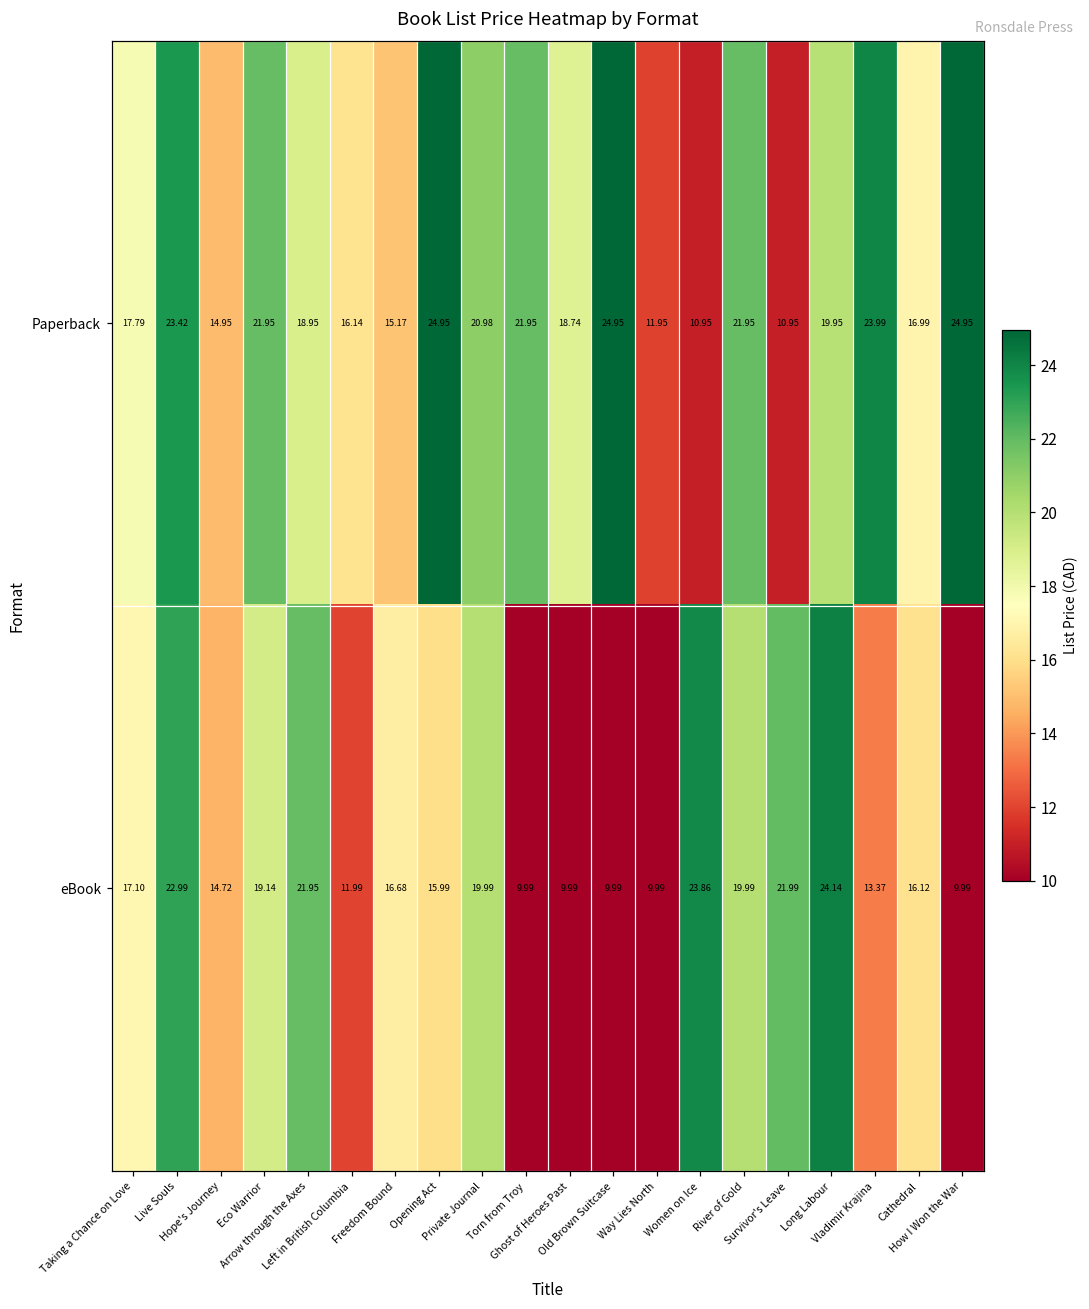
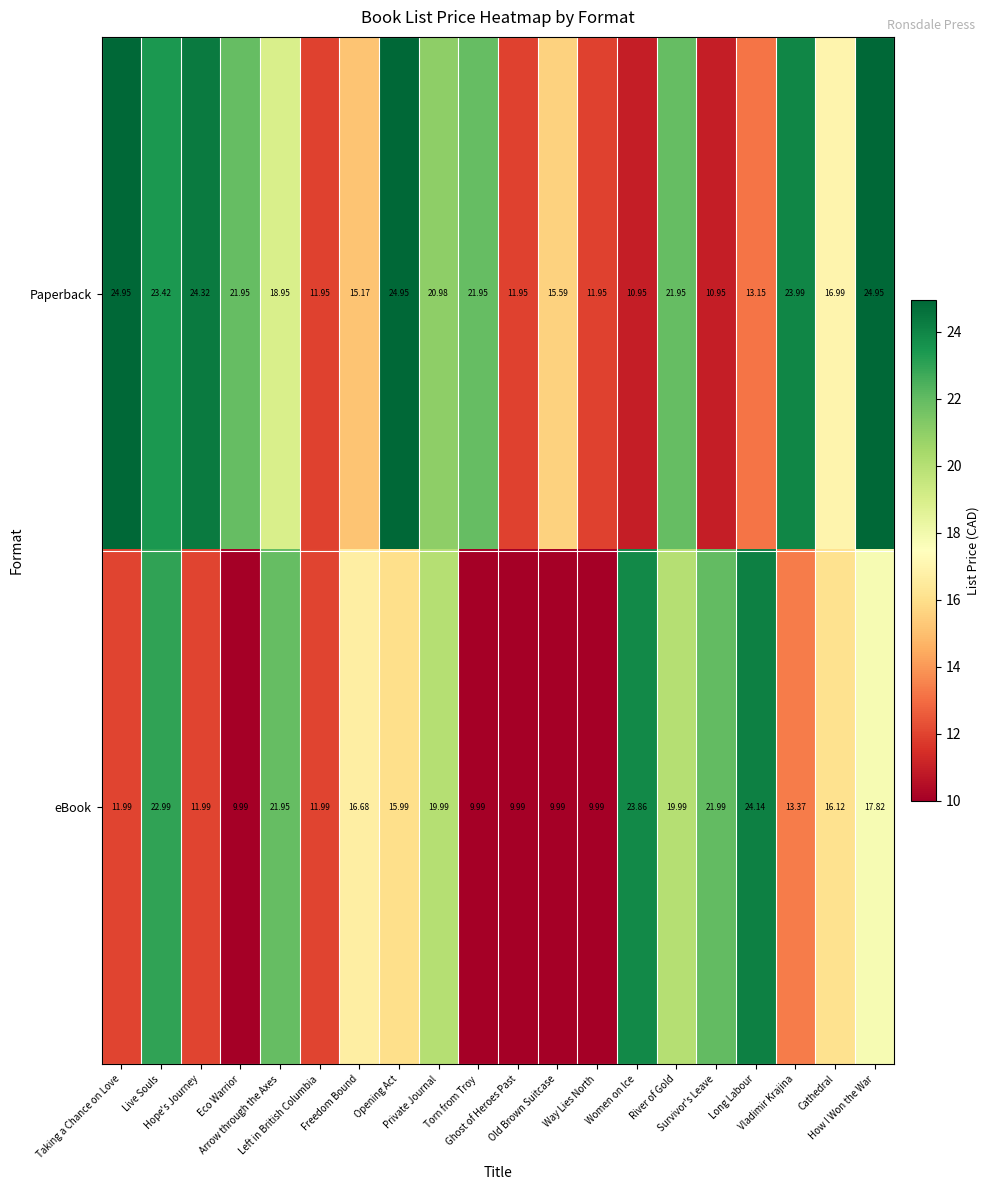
Paperback, Taking a Chance on Love: 17.79 -> 24.95
Paperback, Hope's Journey: 14.95 -> 24.32
Paperback, Left in British Columbia: 16.14 -> 11.95
Paperback, Ghost of Heroes Past: 18.74 -> 11.95
Paperback, Old Brown Suitcase: 24.95 -> 15.59
Paperback, Long Labour: 19.95 -> 13.15
eBook, Taking a Chance on Love: 17.10 -> 11.99
eBook, Hope's Journey: 14.72 -> 11.99
eBook, Eco Warrior: 19.14 -> 9.99
eBook, How I Won the War: 9.99 -> 17.82
